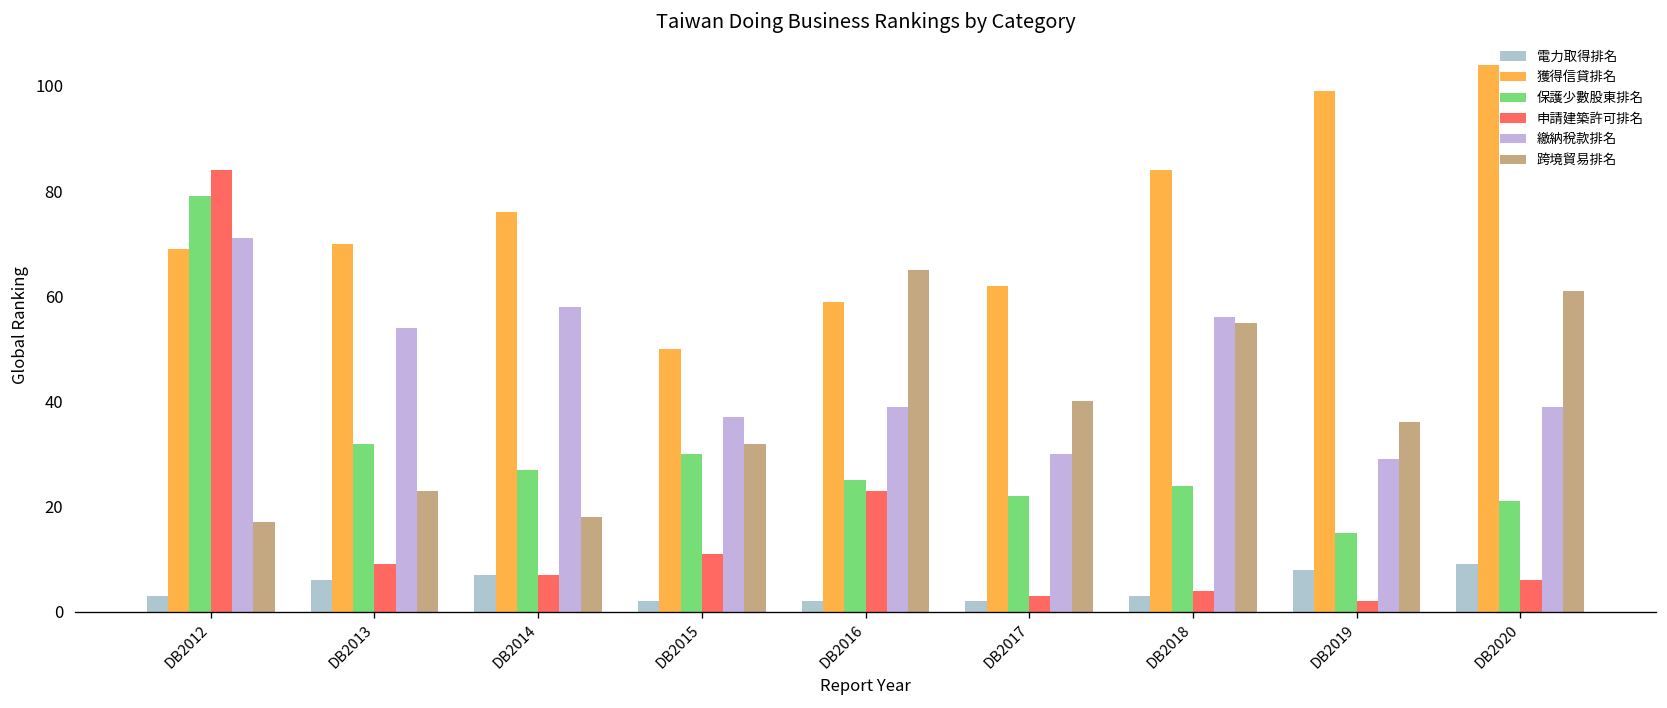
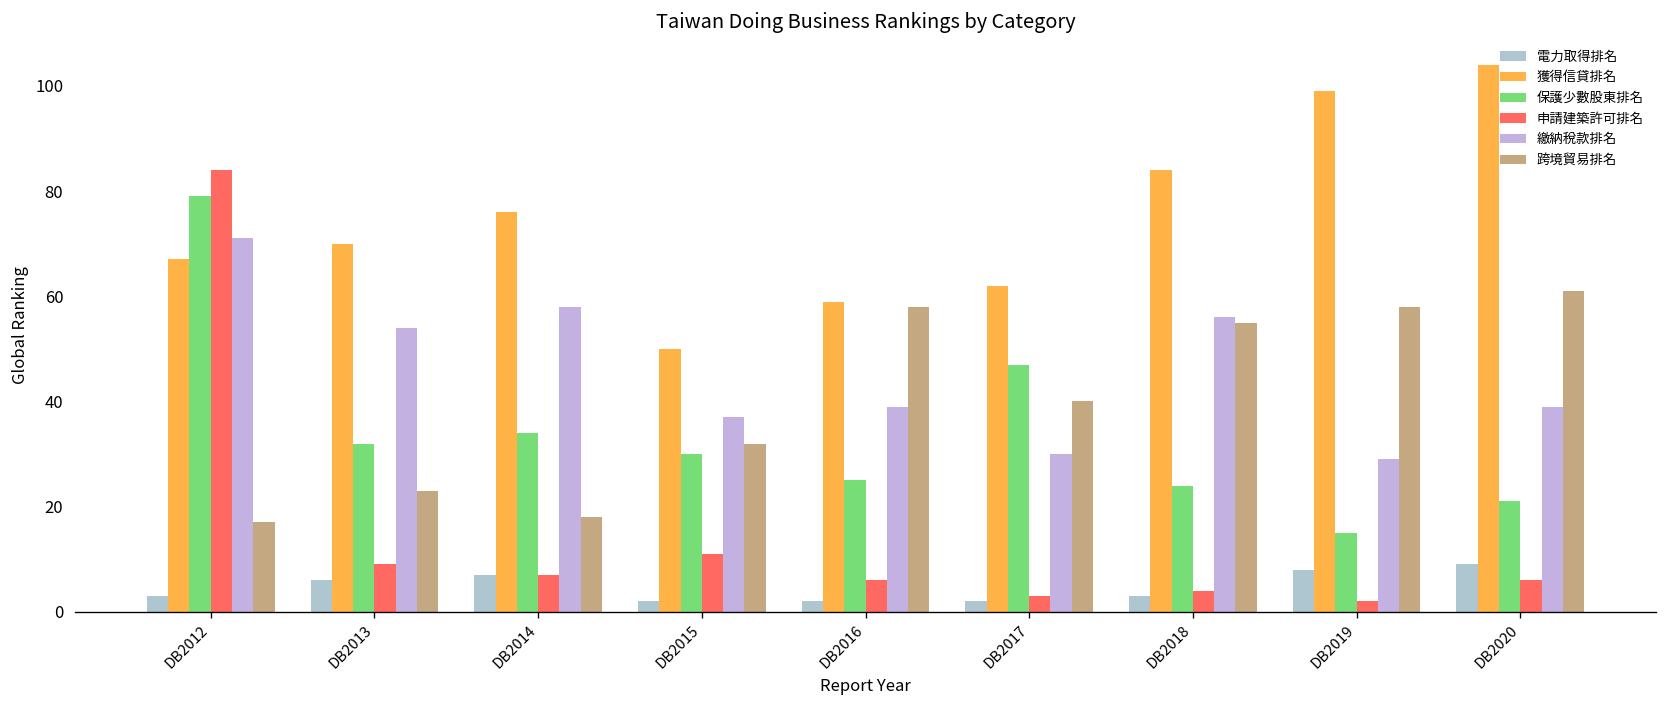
獲得信貸排名, DB2012: 69 -> 67
保護少數股東排名, DB2014: 27 -> 34
申請建築許可排名, DB2016: 23 -> 6
跨境貿易排名, DB2016: 65 -> 58
保護少數股東排名, DB2017: 22 -> 47
跨境貿易排名, DB2019: 36 -> 58
